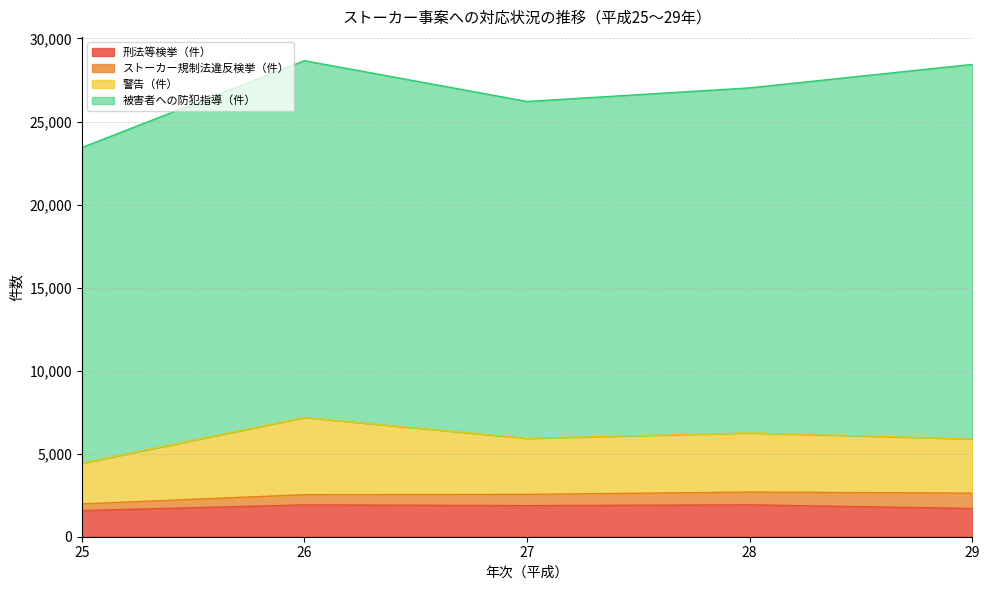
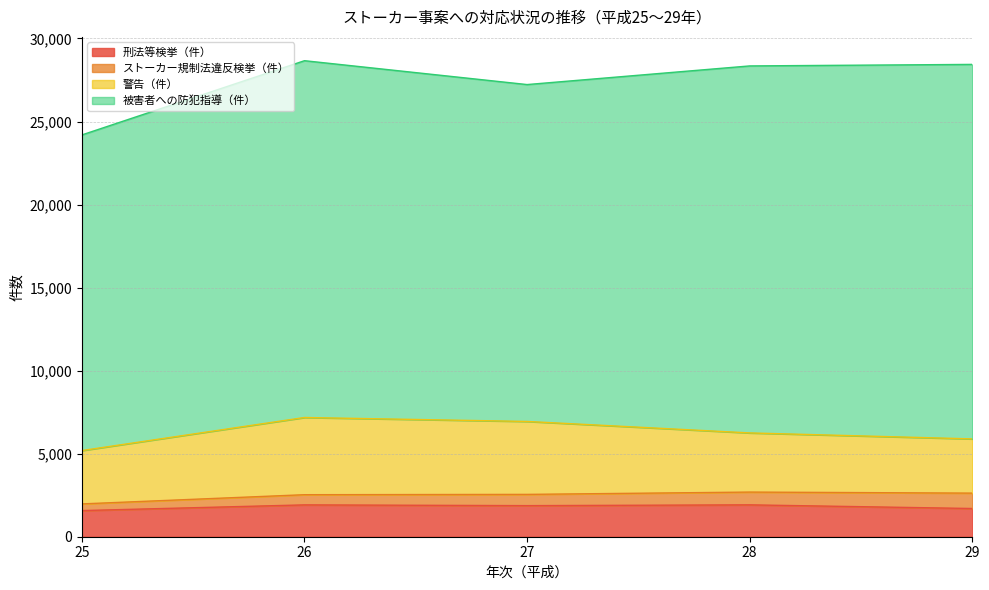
警告（件）, 25: 2,500 -> 3,200
警告（件）, 27: 3,400 -> 4,400
被害者への防犯指導（件）, 28: 20,800 -> 22,100
